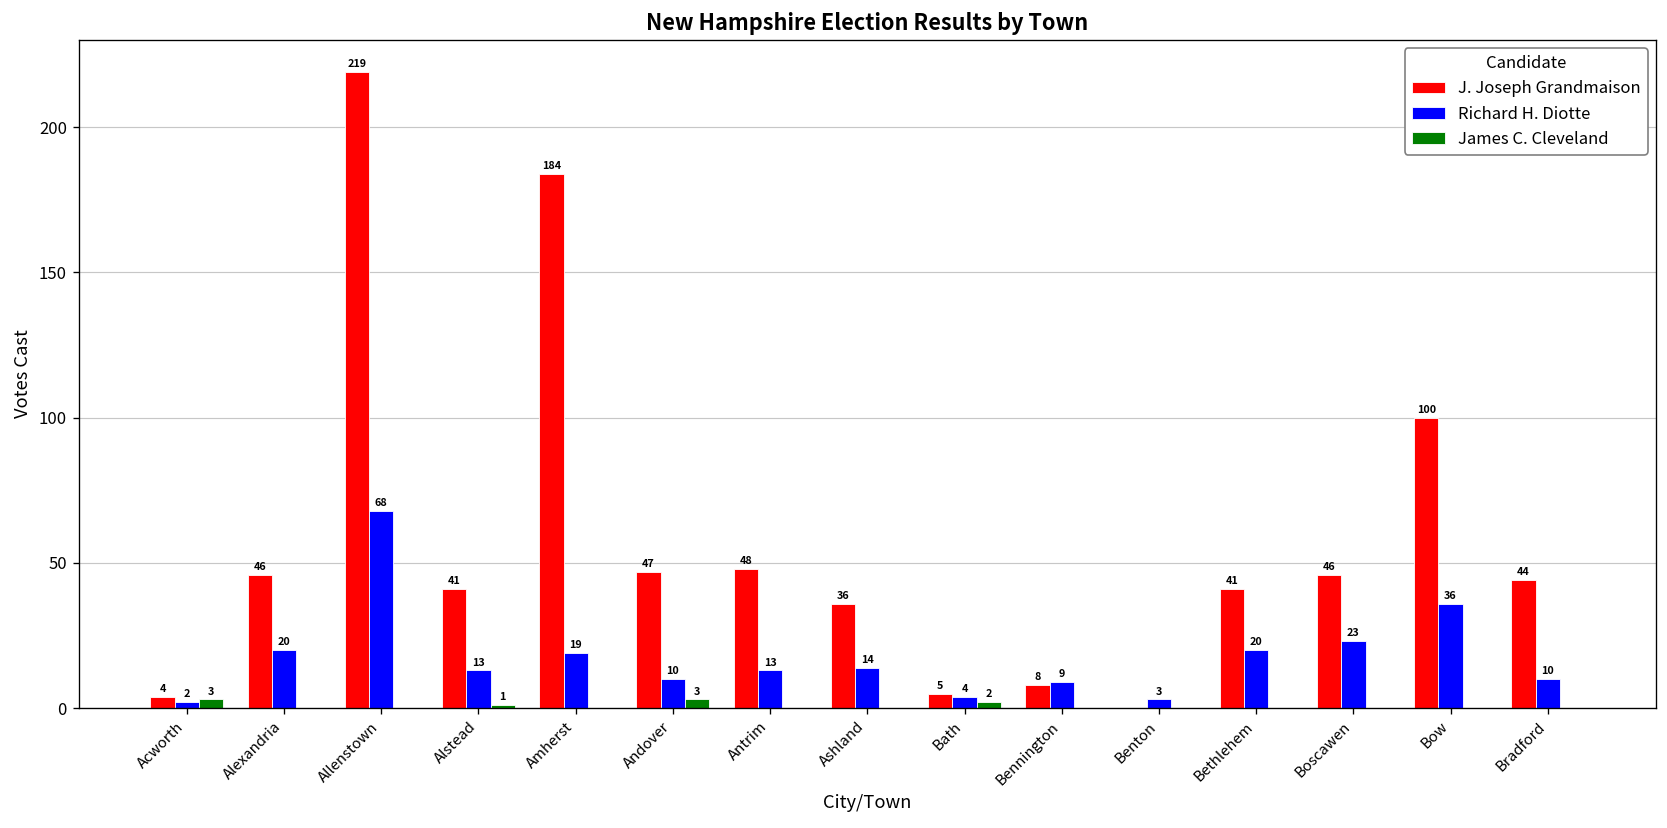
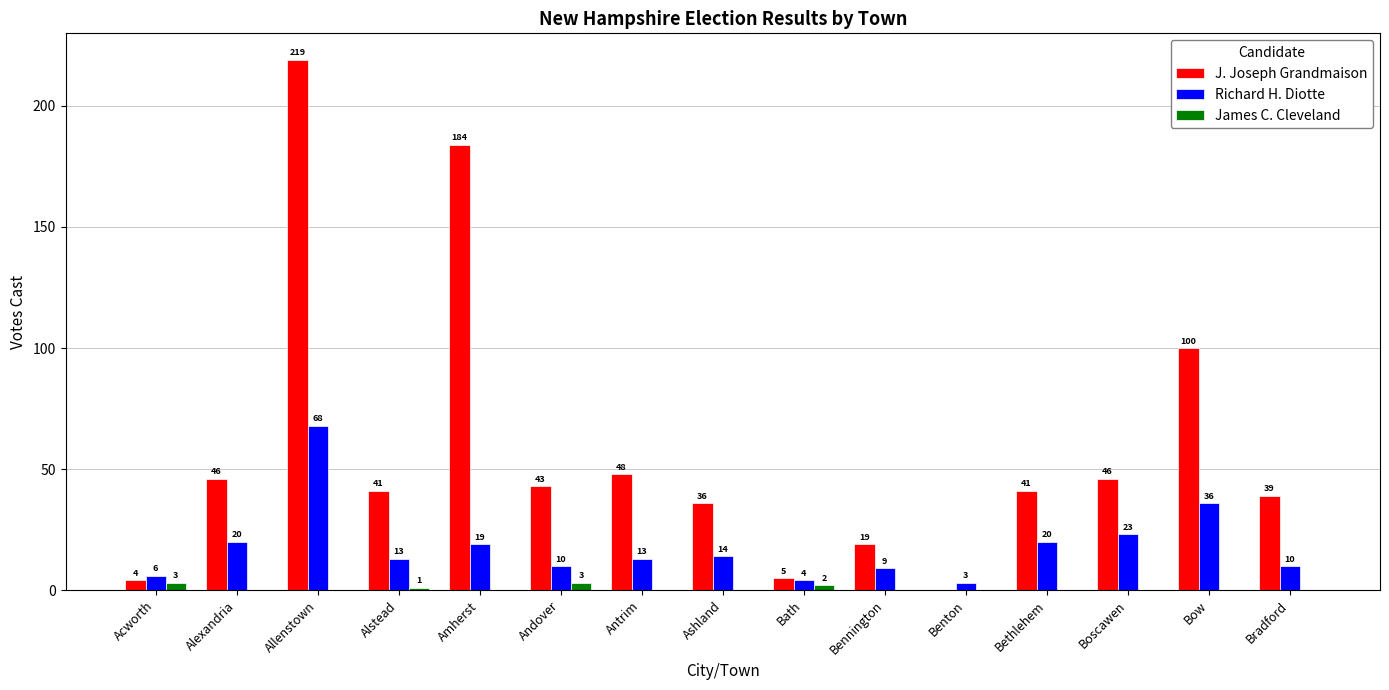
Richard H. Diotte, Acworth: 2 -> 6
J. Joseph Grandmaison, Andover: 47 -> 43
J. Joseph Grandmaison, Bennington: 8 -> 19
J. Joseph Grandmaison, Bradford: 44 -> 39
